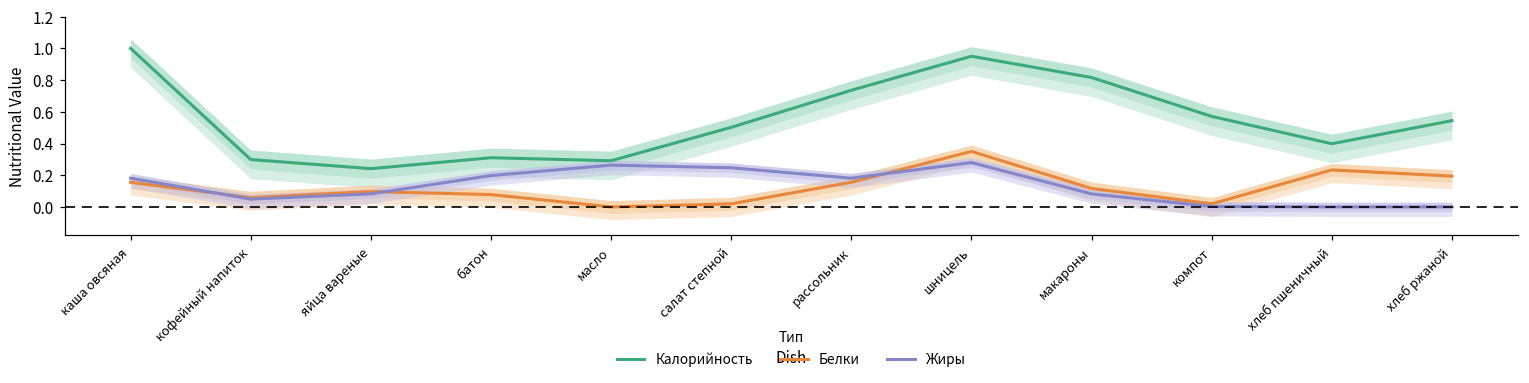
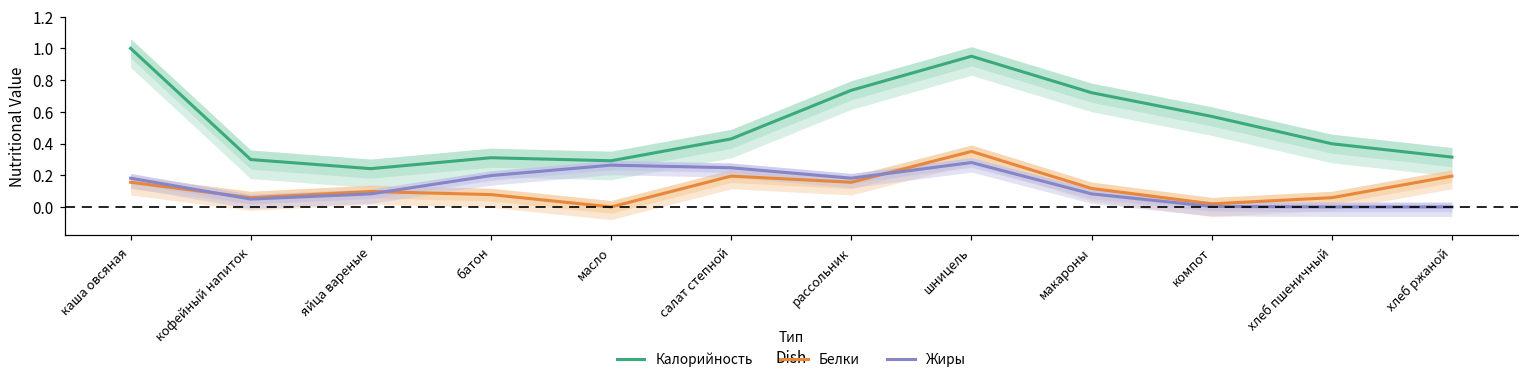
Калорийность, салат степной: 0.50 -> 0.43
Белки, салат степной: 0.02 -> 0.19
Калорийность, макароны: 0.82 -> 0.72
Белки, хлеб пшеничный: 0.23 -> 0.06
Калорийность, хлеб ржаной: 0.54 -> 0.31
